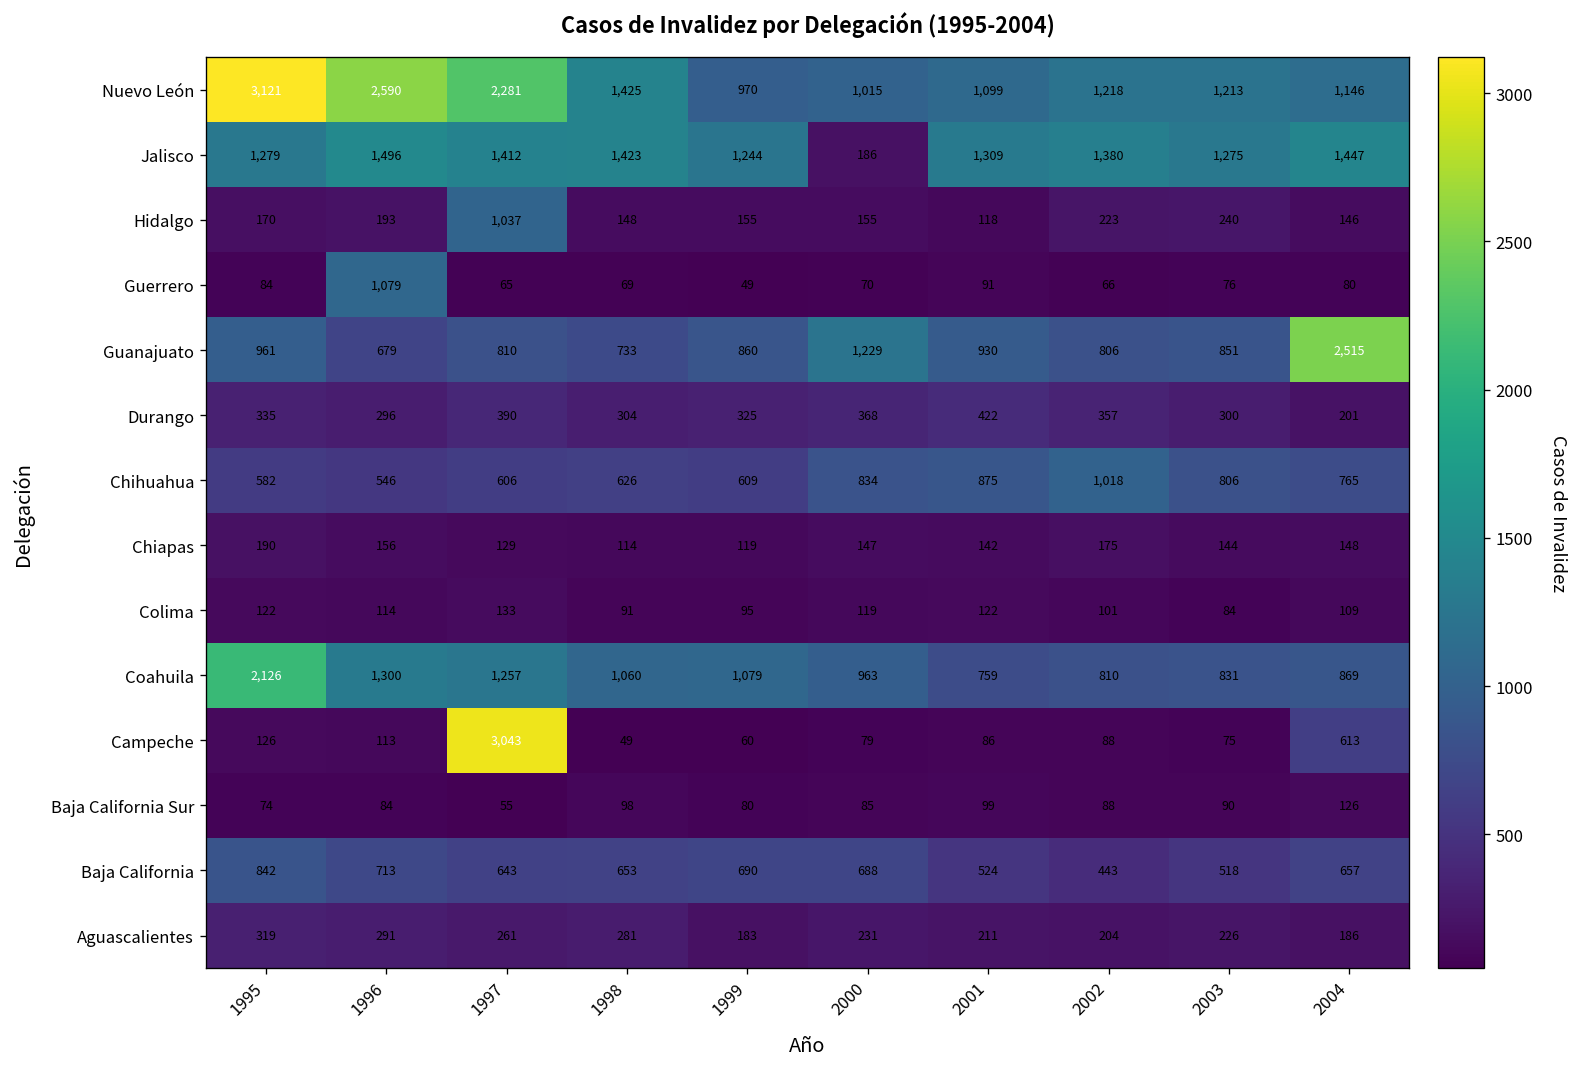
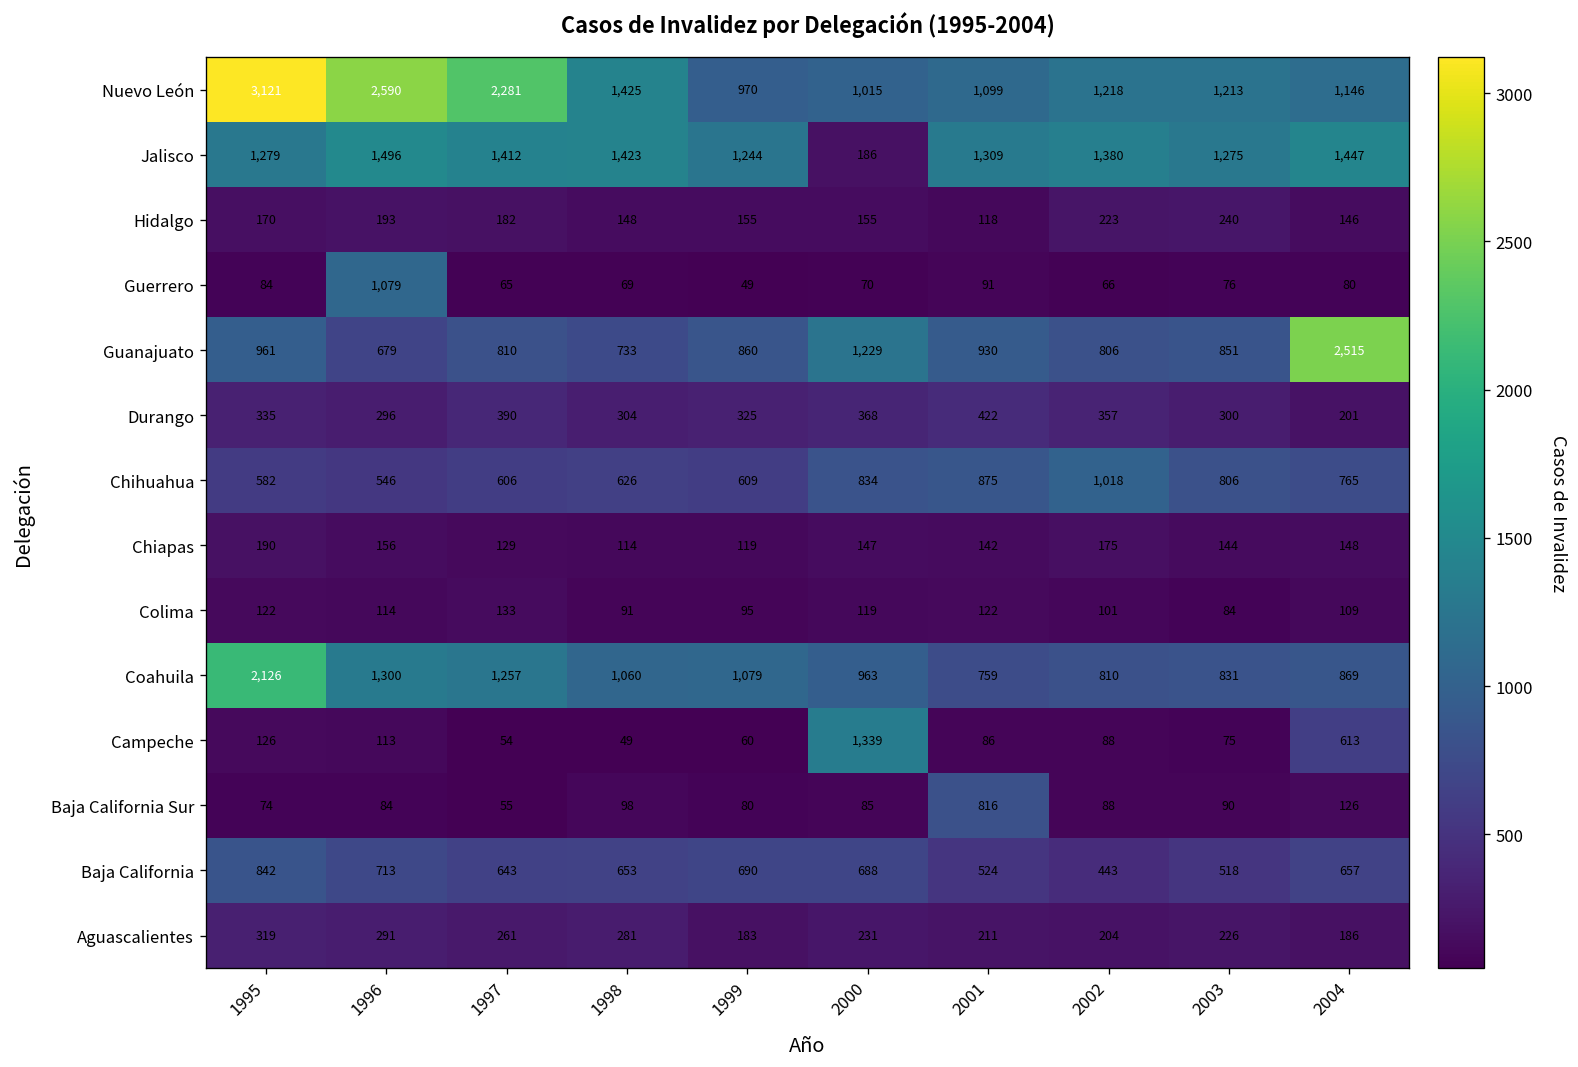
Hidalgo, 1997: 1,037 -> 182
Campeche, 1997: 3,043 -> 54
Campeche, 2000: 79 -> 1,339
Baja California Sur, 2001: 99 -> 816
